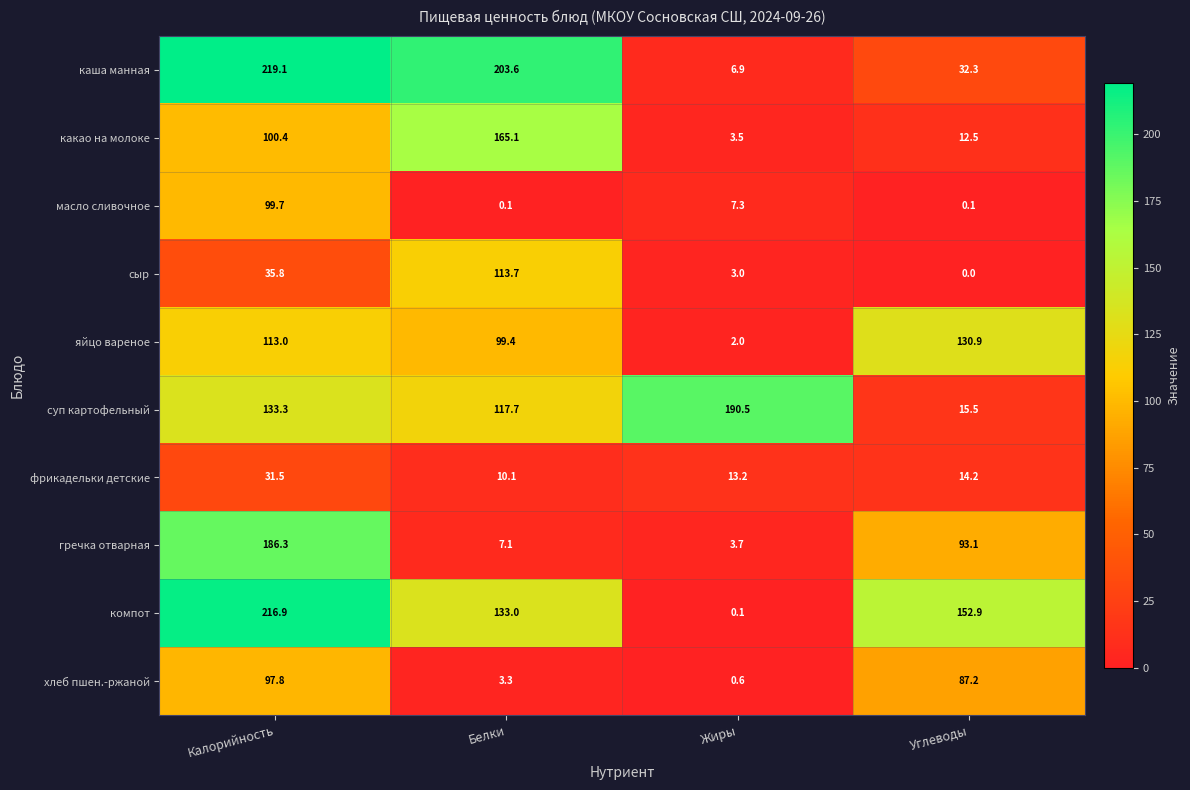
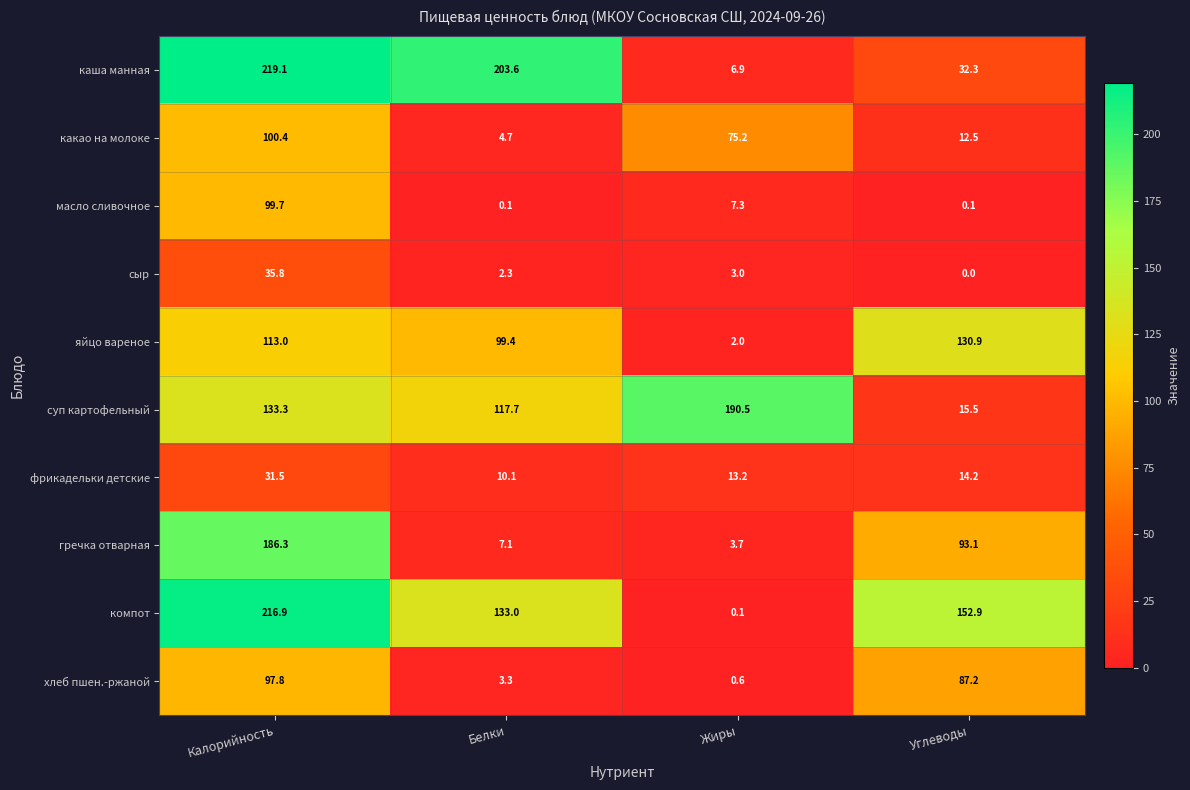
какао на молоке, Белки: 165.1 -> 4.7
какао на молоке, Жиры: 3.5 -> 75.2
сыр, Белки: 113.7 -> 2.3
